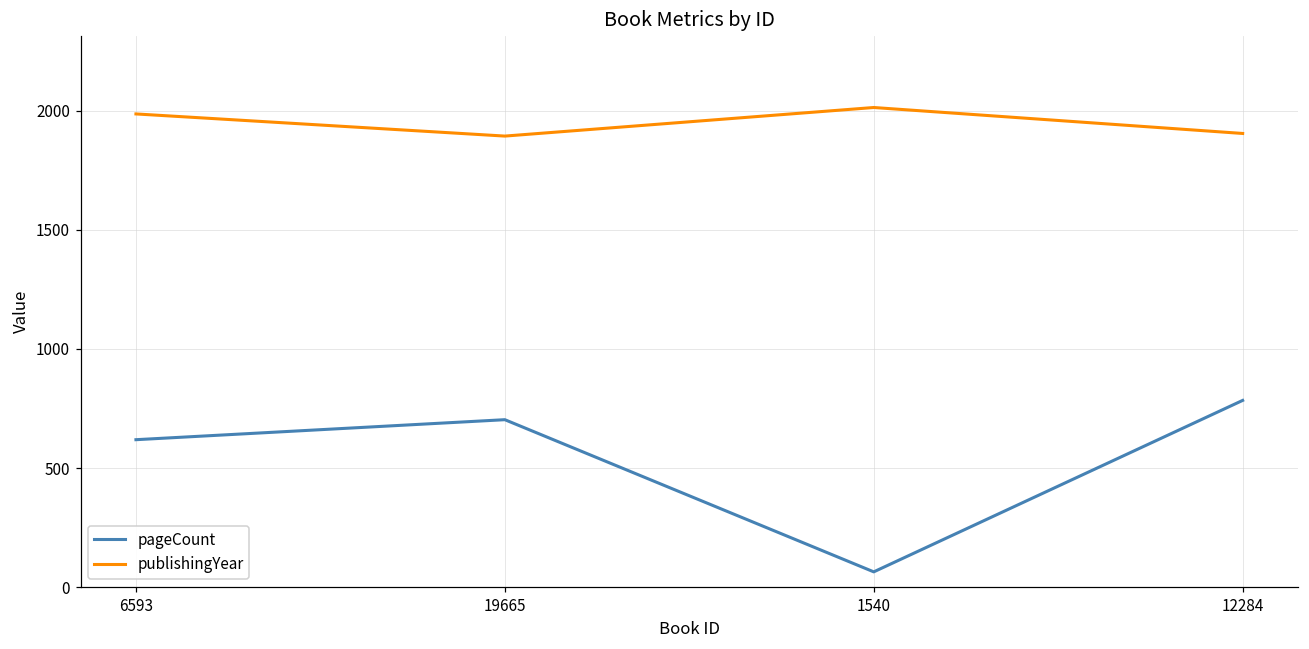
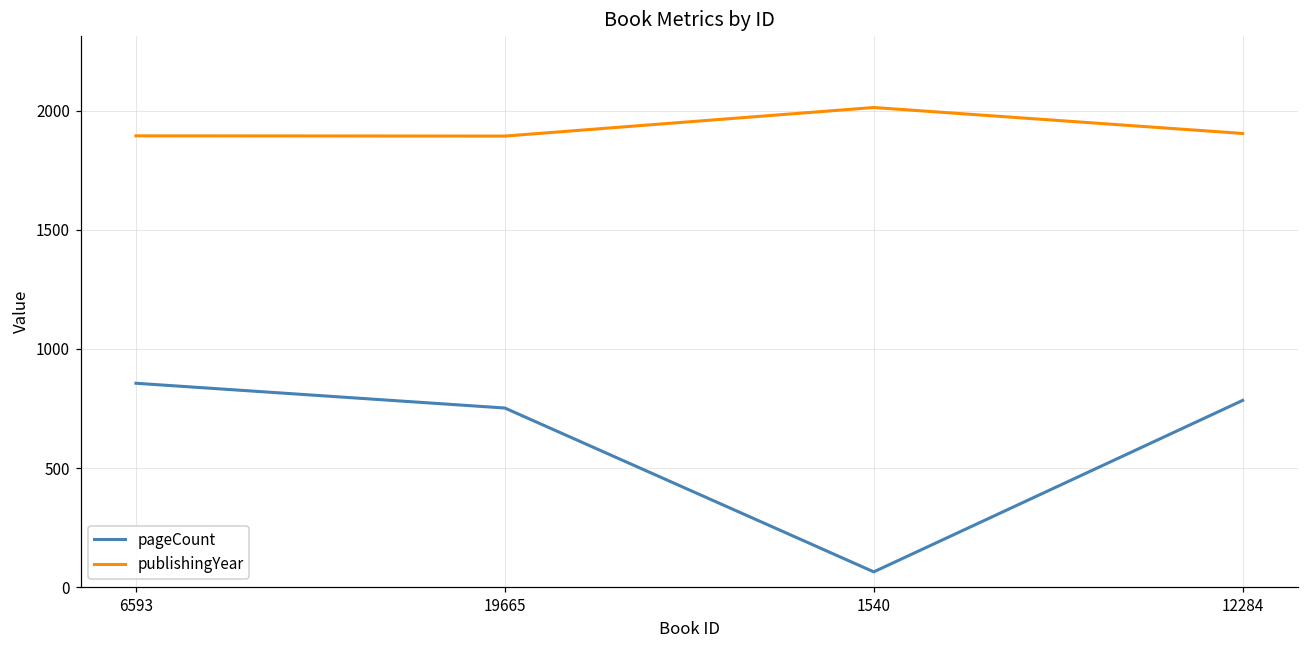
pageCount, 6593: 620 -> 860
publishingYear, 6593: 1990 -> 1900
pageCount, 19665: 700 -> 750
